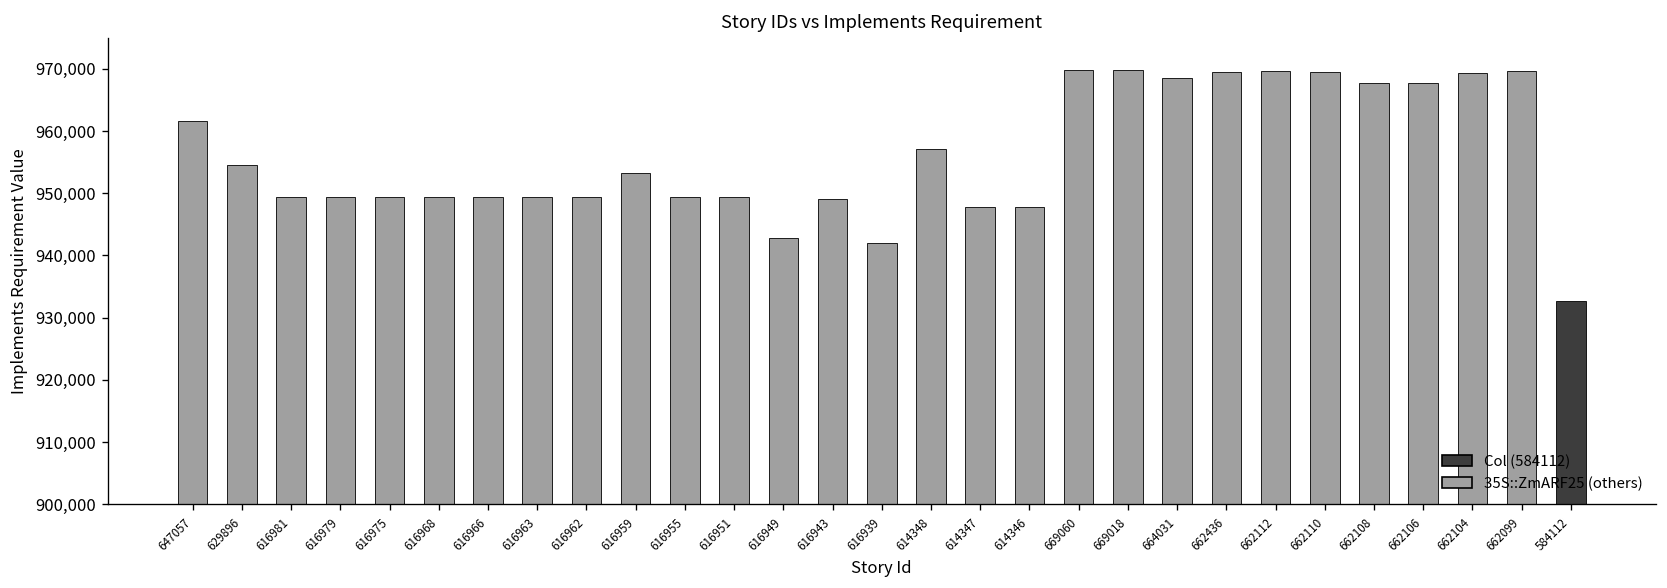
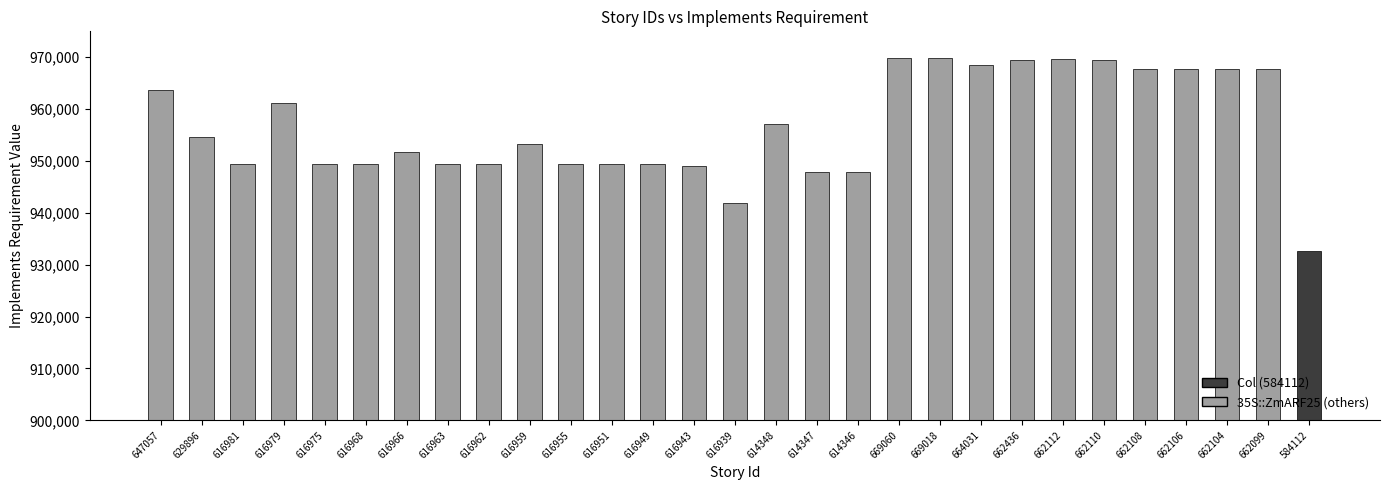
647057: 962,000 -> 964,000
616979: 949,000 -> 961,000
616966: 949,000 -> 952,000
616949: 943,000 -> 949,000
662104: 969,000 -> 968,000
662099: 970,000 -> 968,000
